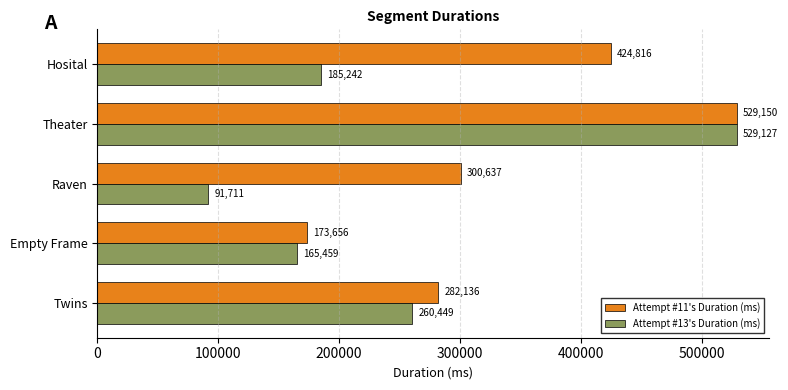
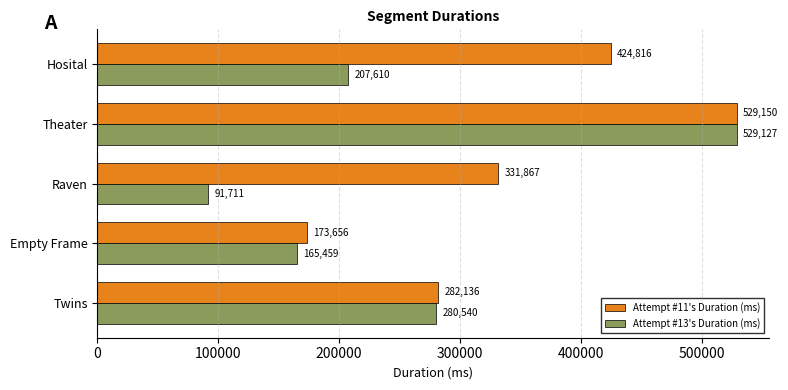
Attempt #13's Duration (ms), Hosital: 185,242 -> 207,610
Attempt #11's Duration (ms), Raven: 300,637 -> 331,867
Attempt #13's Duration (ms), Twins: 260,449 -> 280,540
